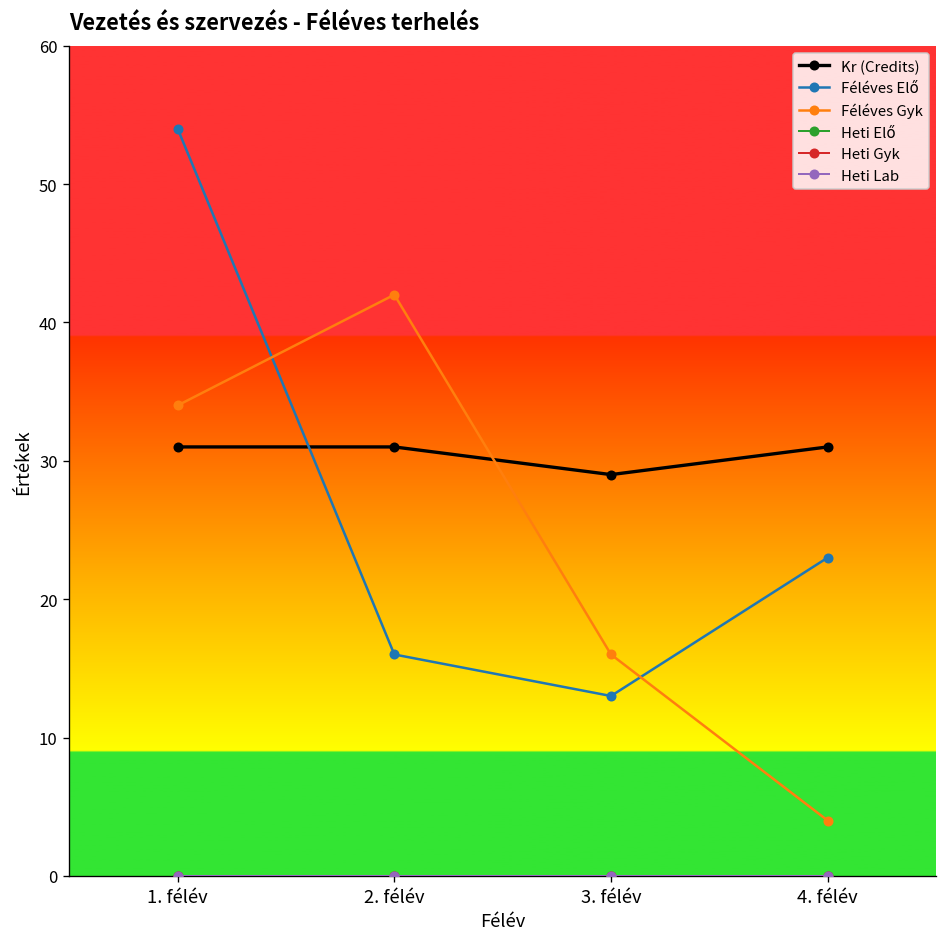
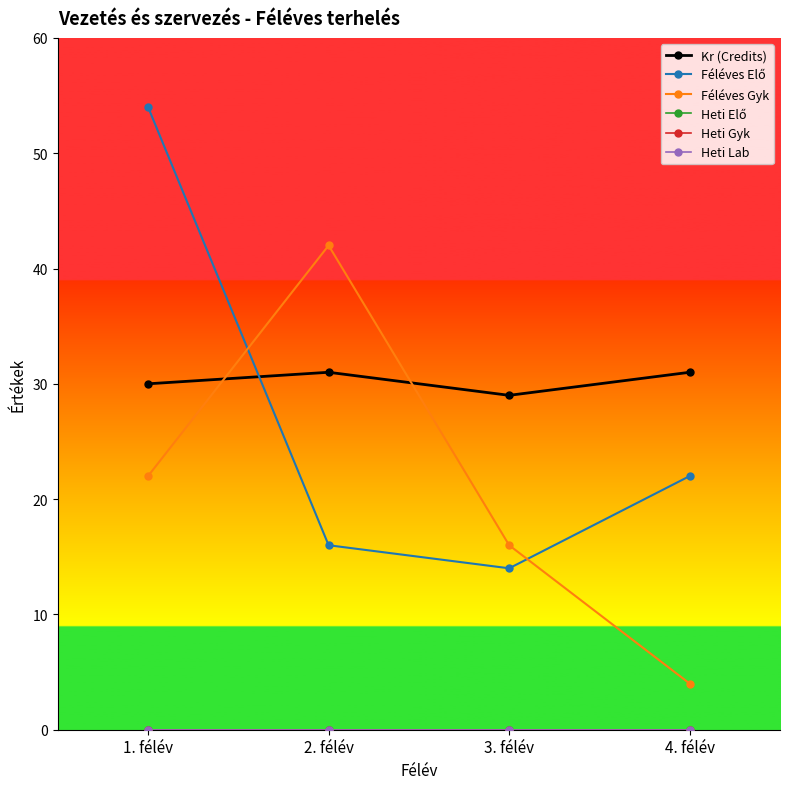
Kr (Credits), 1. félév: 31 -> 30
Féléves Gyk, 1. félév: 34 -> 22
Féléves Elő, 3. félév: 13 -> 14
Féléves Elő, 4. félév: 23 -> 22
